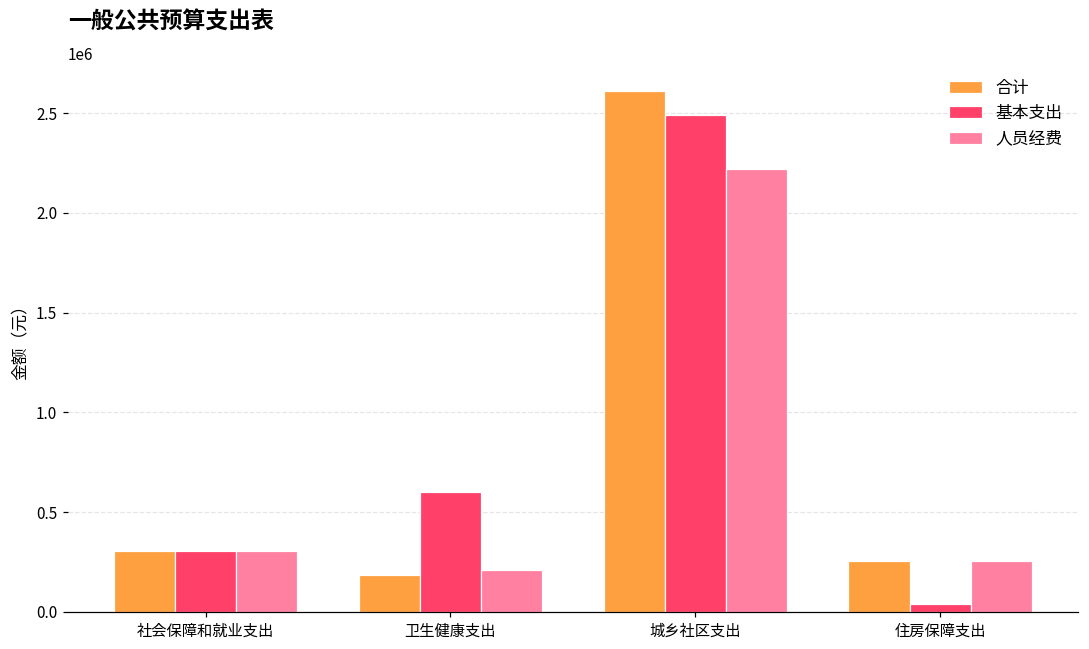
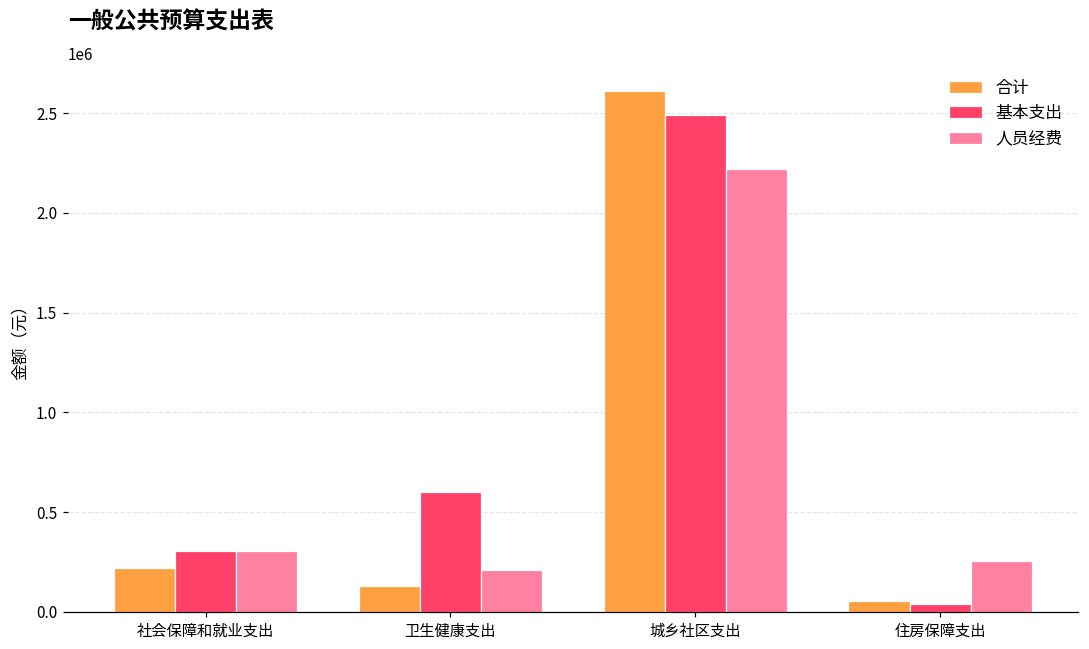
合计, 社会保障和就业支出: 310000 -> 220000
合计, 卫生健康支出: 180000 -> 130000
合计, 住房保障支出: 260000 -> 60000
